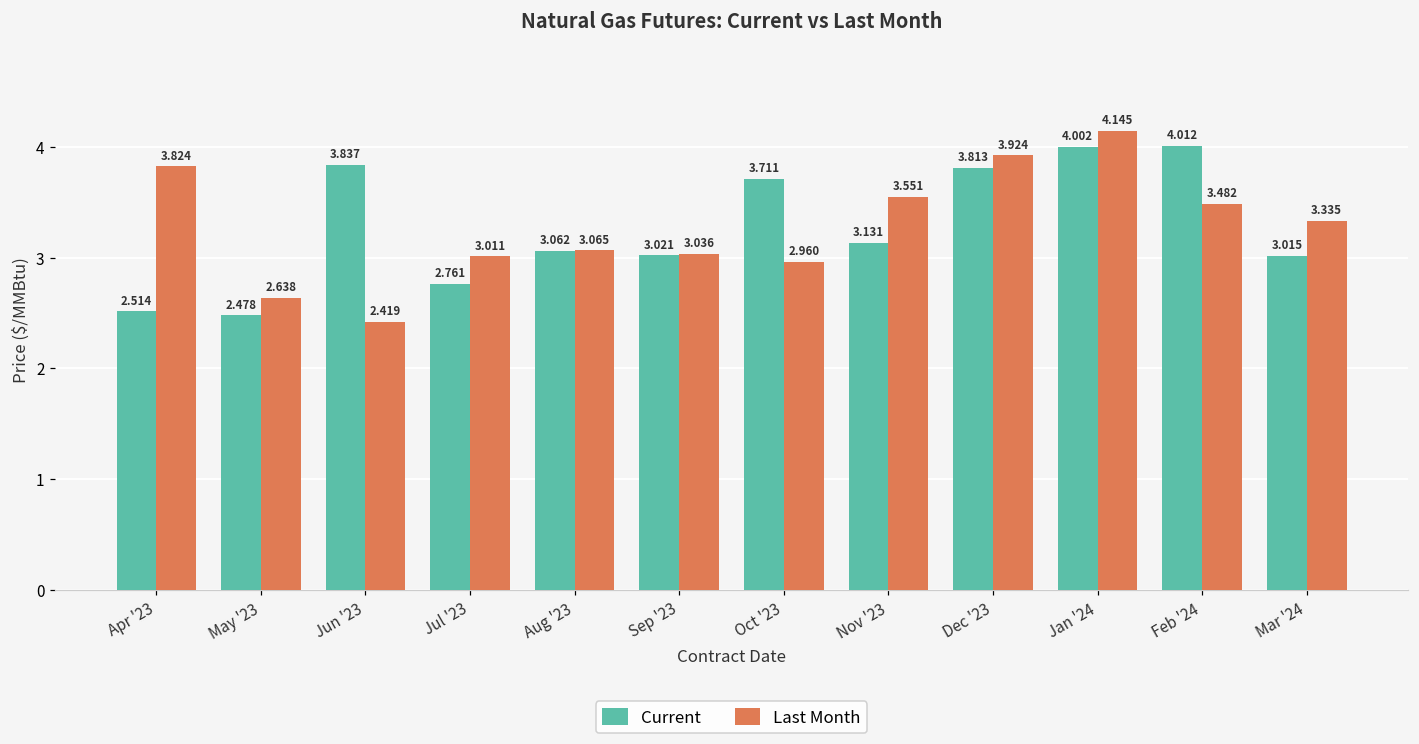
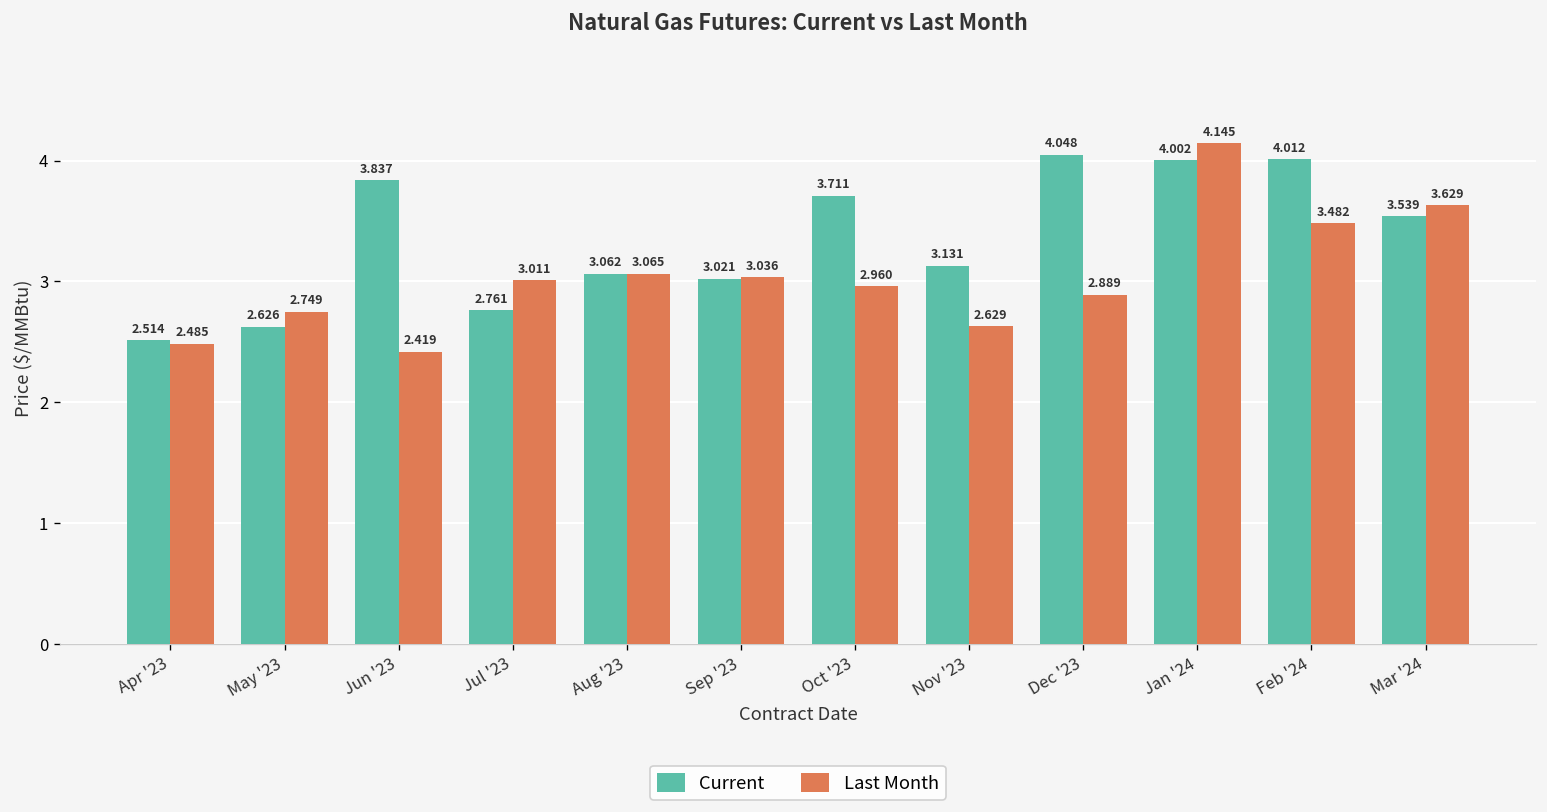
Last Month, Apr '23: 3.824 -> 2.485
Current, May '23: 2.478 -> 2.626
Last Month, May '23: 2.638 -> 2.749
Last Month, Nov '23: 3.551 -> 2.629
Current, Dec '23: 3.813 -> 4.048
Last Month, Dec '23: 3.924 -> 2.889
Current, Mar '24: 3.015 -> 3.539
Last Month, Mar '24: 3.335 -> 3.629
